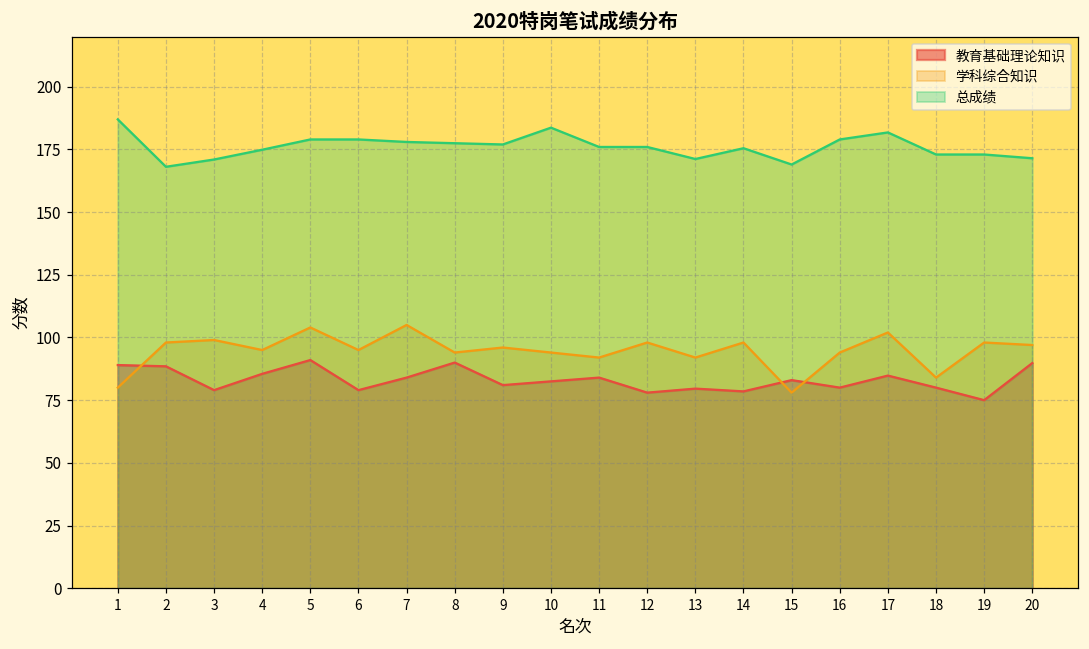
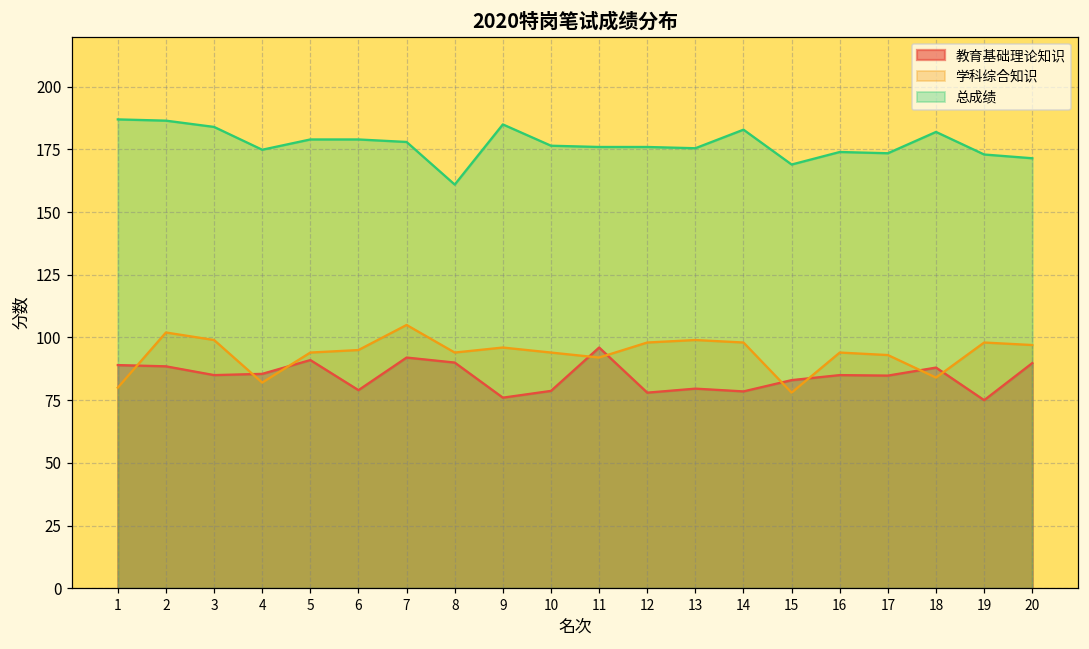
学科综合知识, 2: 98 -> 102
总成绩, 2: 168 -> 187
教育基础理论知识, 3: 79 -> 85
总成绩, 3: 171 -> 184
学科综合知识, 4: 95 -> 82
学科综合知识, 5: 104 -> 94
教育基础理论知识, 7: 84 -> 92
总成绩, 8: 178 -> 161
教育基础理论知识, 9: 81 -> 76
总成绩, 9: 177 -> 185
教育基础理论知识, 10: 83 -> 79
总成绩, 10: 184 -> 177
教育基础理论知识, 11: 84 -> 96
学科综合知识, 13: 92 -> 99
总成绩, 13: 171 -> 176
总成绩, 14: 176 -> 183
教育基础理论知识, 16: 80 -> 85
总成绩, 16: 179 -> 174
学科综合知识, 17: 102 -> 93
总成绩, 17: 182 -> 174
教育基础理论知识, 18: 80 -> 88
总成绩, 18: 173 -> 182
